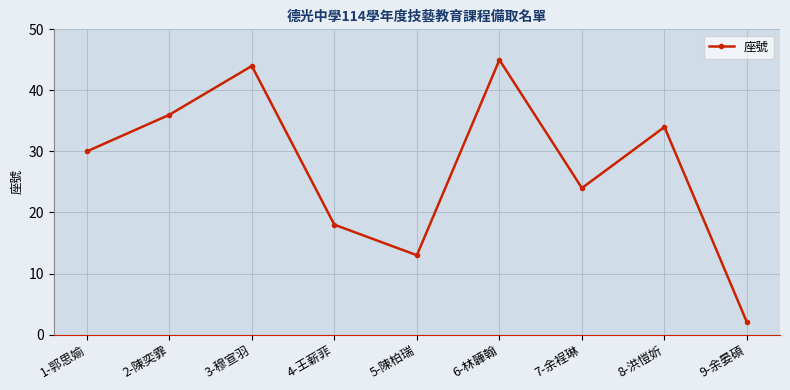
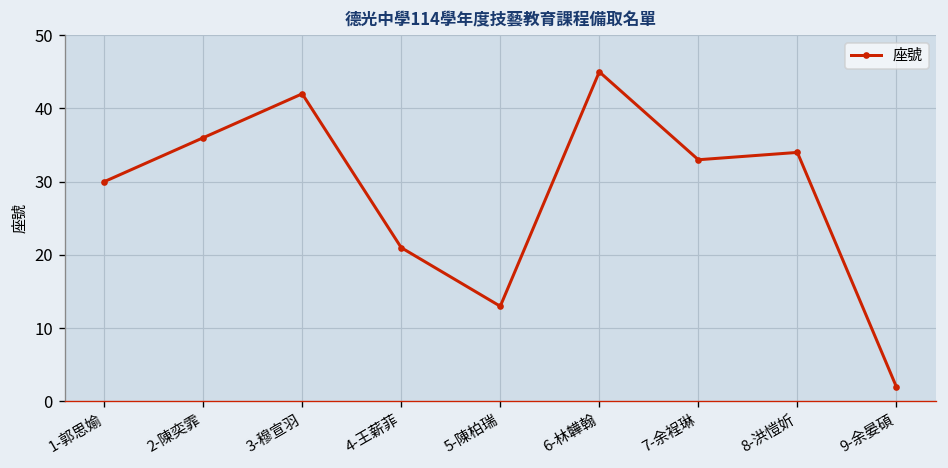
3-穆宣羽: 44 -> 42
4-王薪菲: 18 -> 21
7-余裎琳: 24 -> 33
